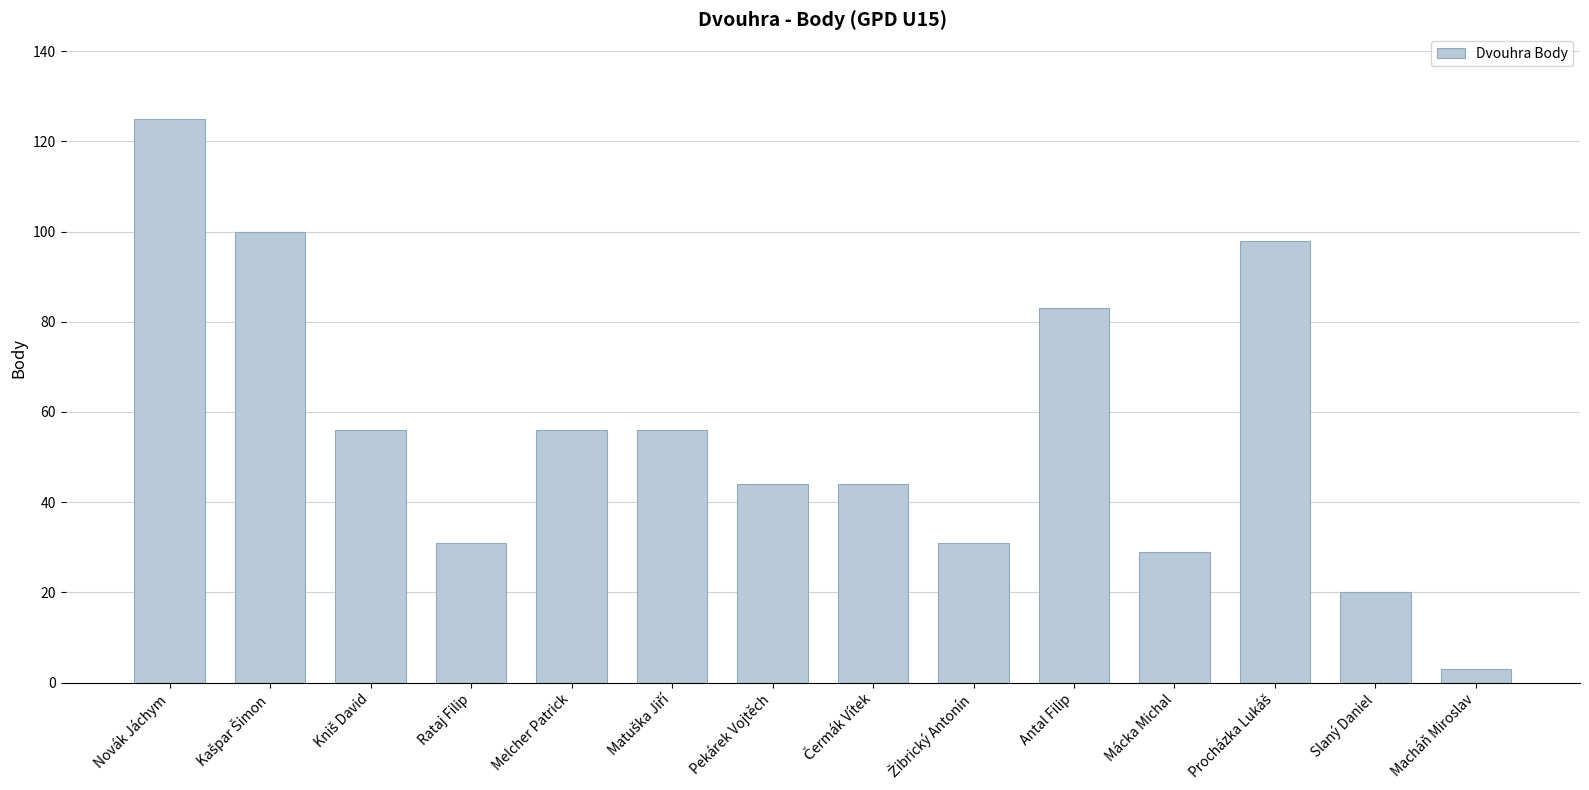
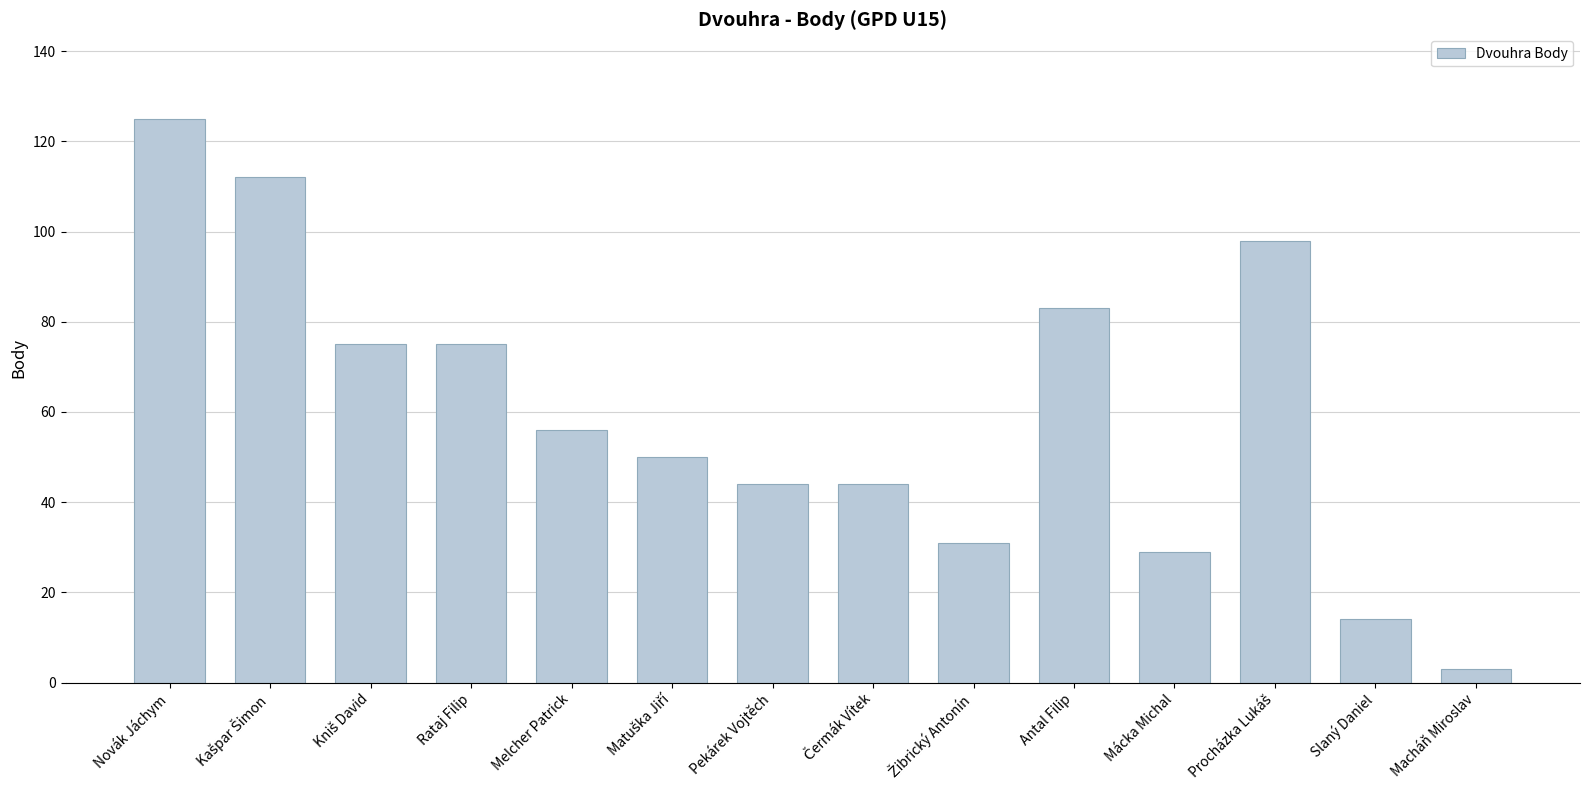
Kašpar Šimon: 100 -> 112
Kniš David: 56 -> 75
Rataj Filip: 31 -> 75
Matuška Jiří: 56 -> 50
Slaný Daniel: 20 -> 14
